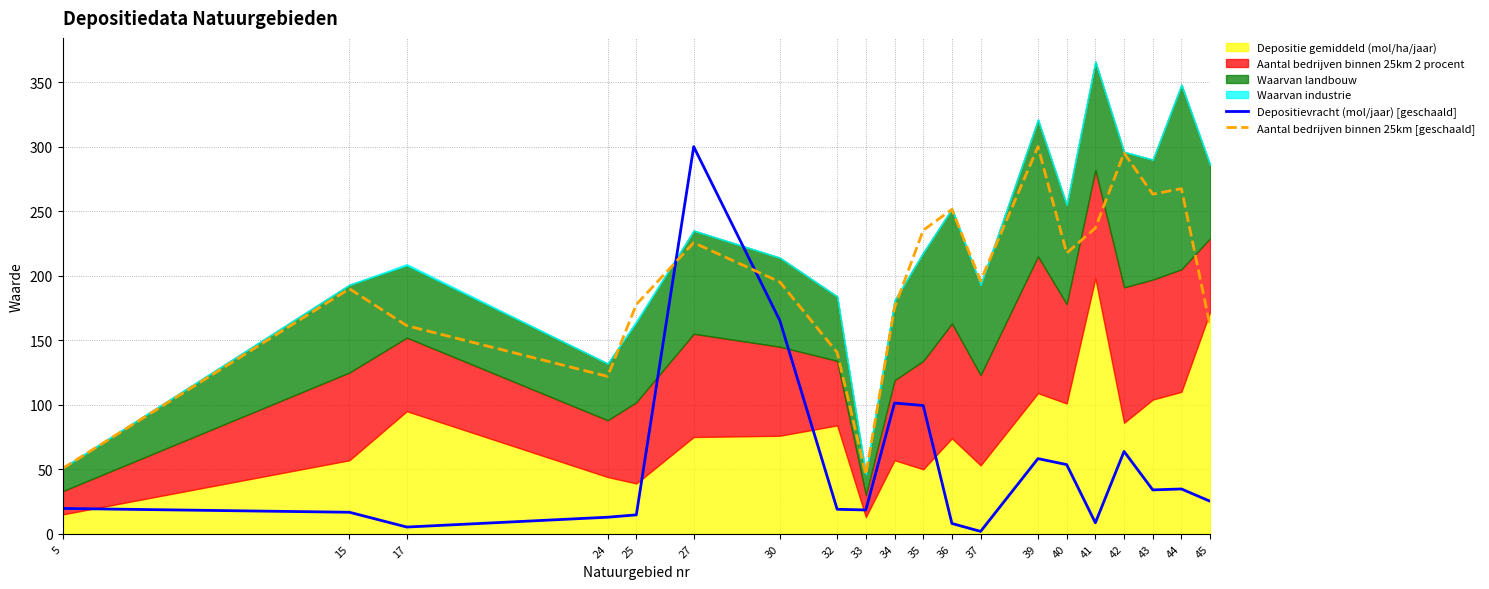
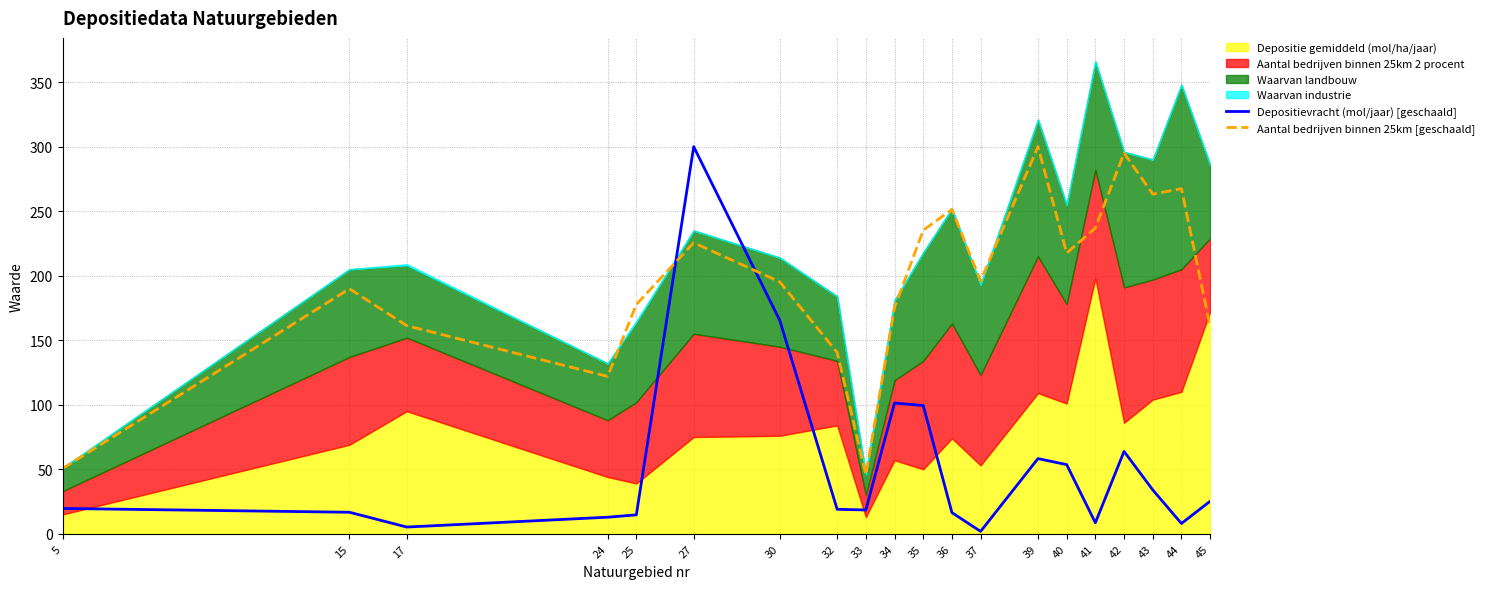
Depositie gemiddeld (mol/ha/jaar), 15: 57 -> 69
Depositievracht (mol/jaar) [geschaald], 36: 8 -> 16
Depositievracht (mol/jaar) [geschaald], 44: 35 -> 8
